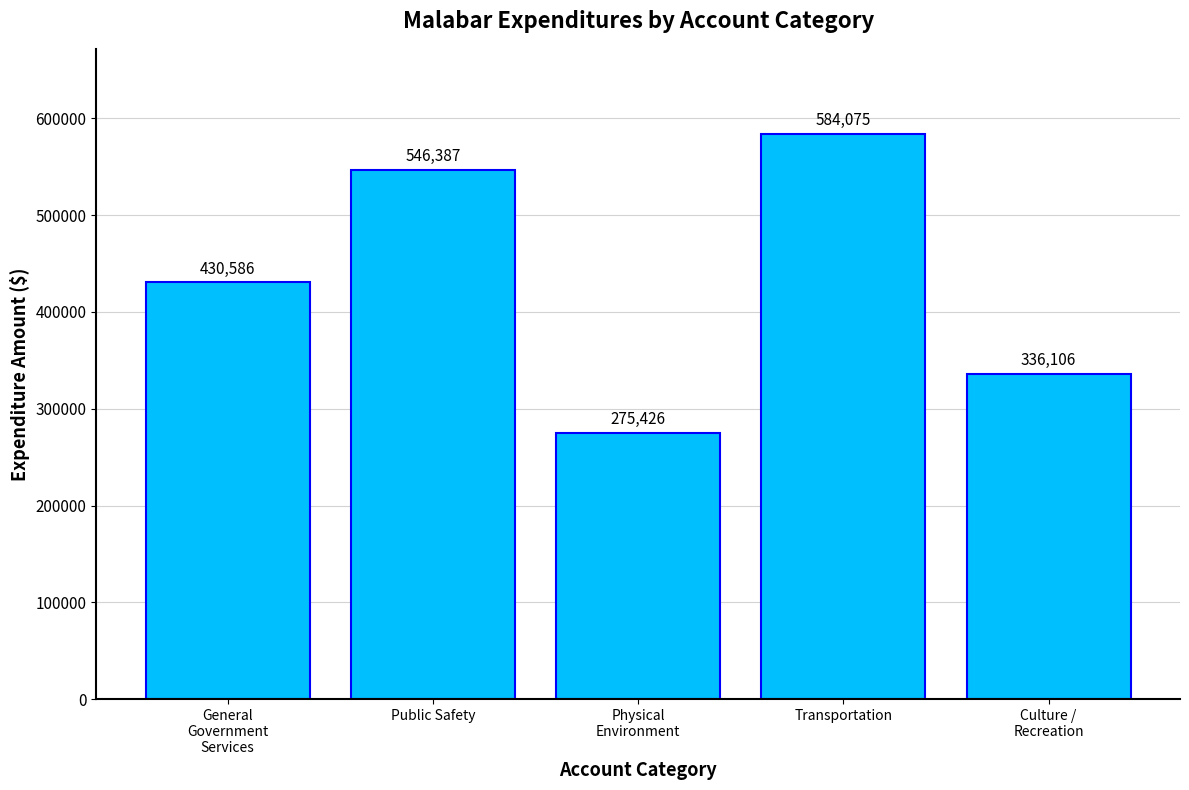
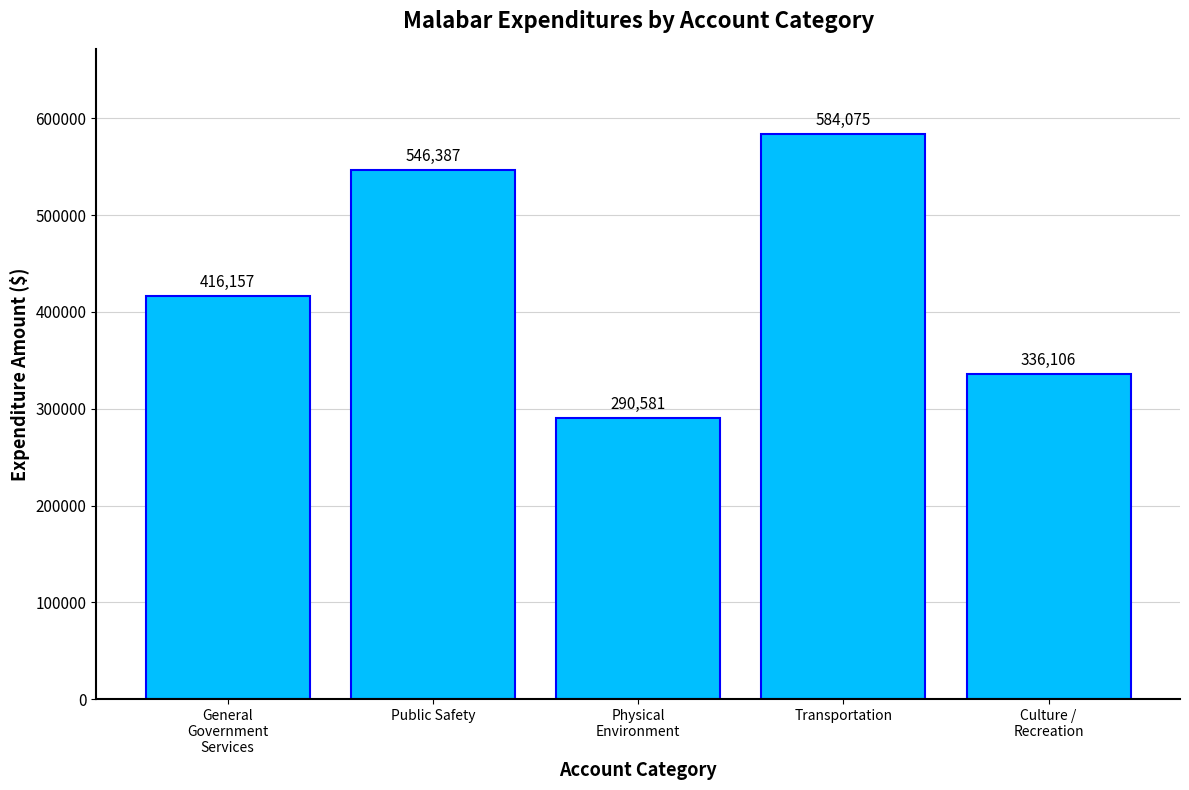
General Government Services: 430,586 -> 416,157
Physical Environment: 275,426 -> 290,581
